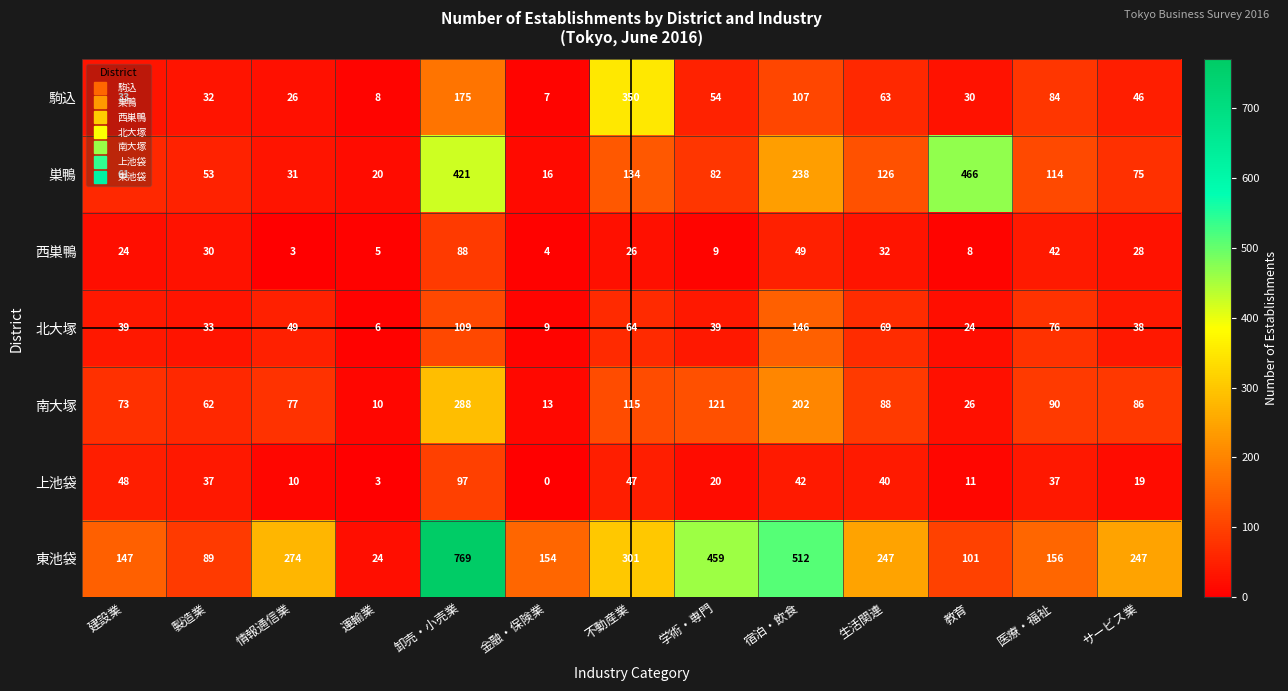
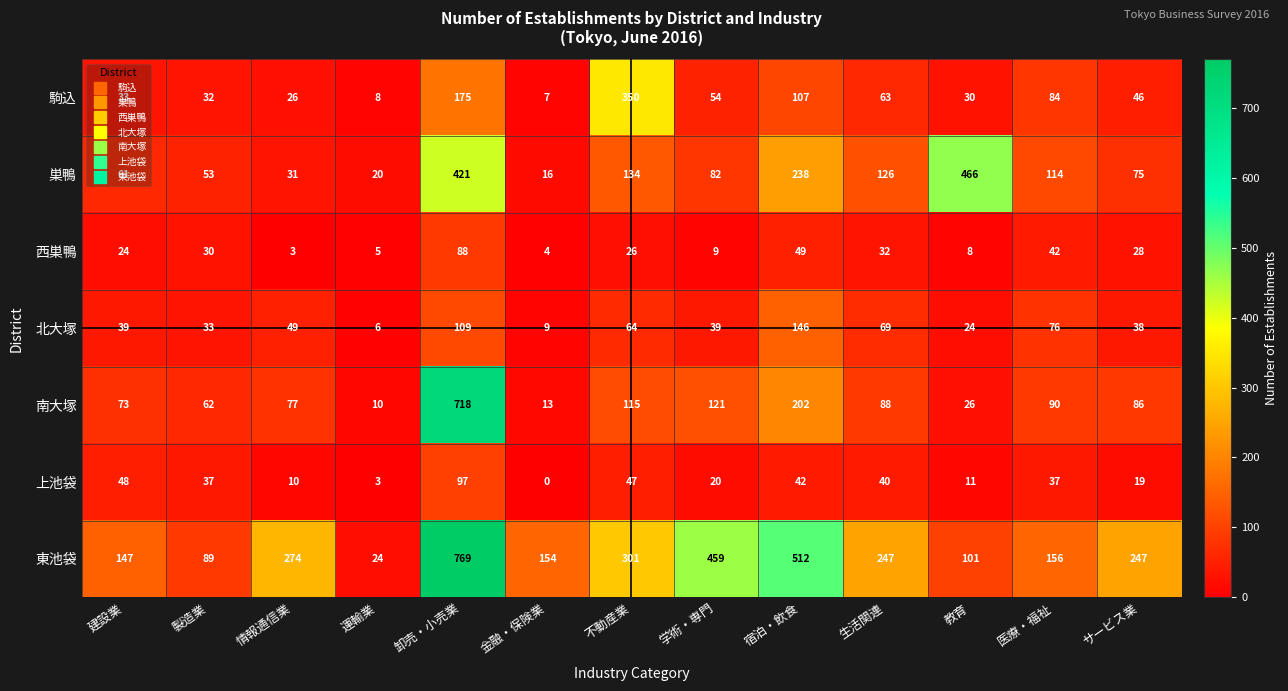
南大塚, 卸売・小売業: 288 -> 718
